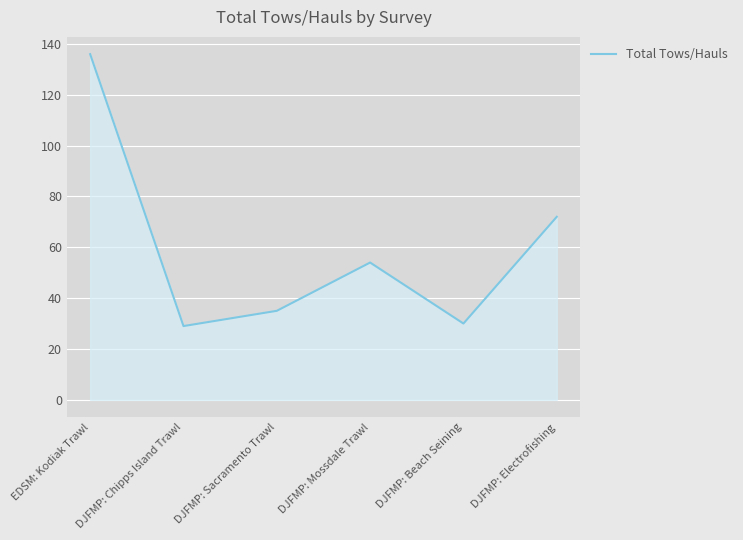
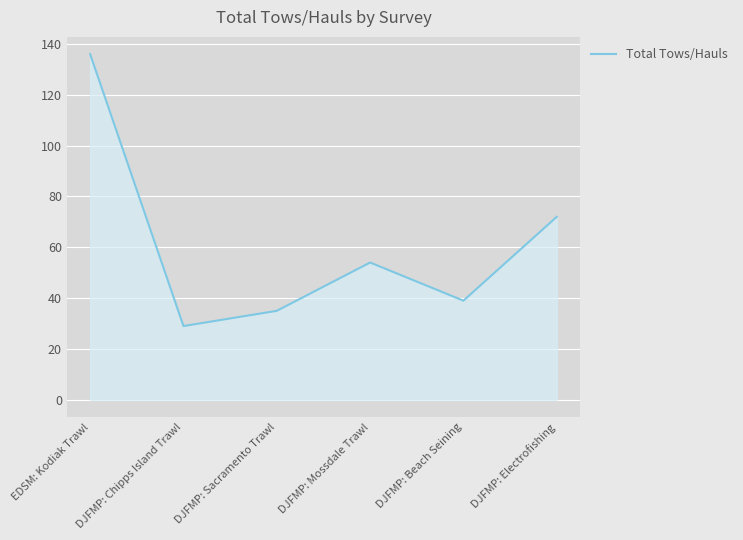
DJFMP: Beach Seining: 30 -> 39
